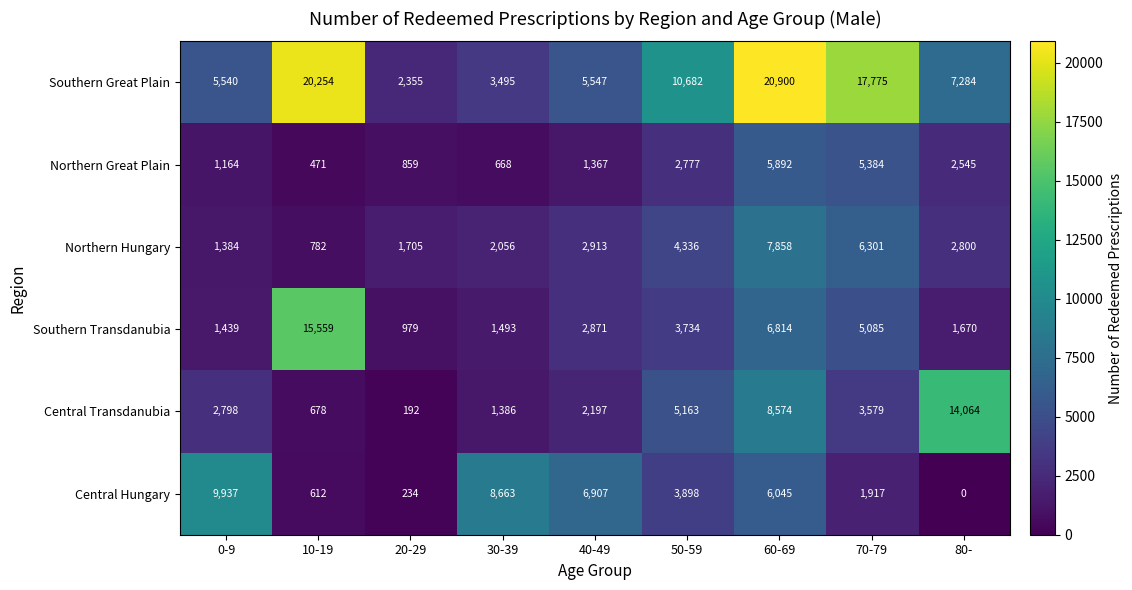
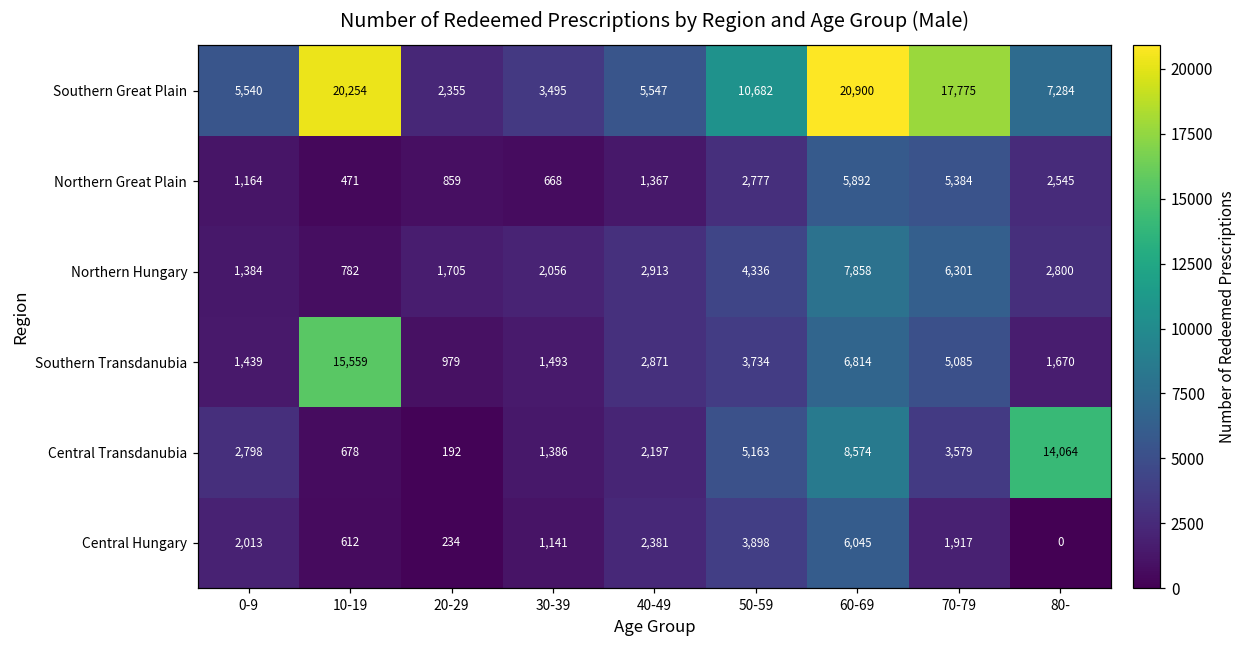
Central Hungary, 0-9: 9,937 -> 2,013
Central Hungary, 30-39: 8,663 -> 1,141
Central Hungary, 40-49: 6,907 -> 2,381
